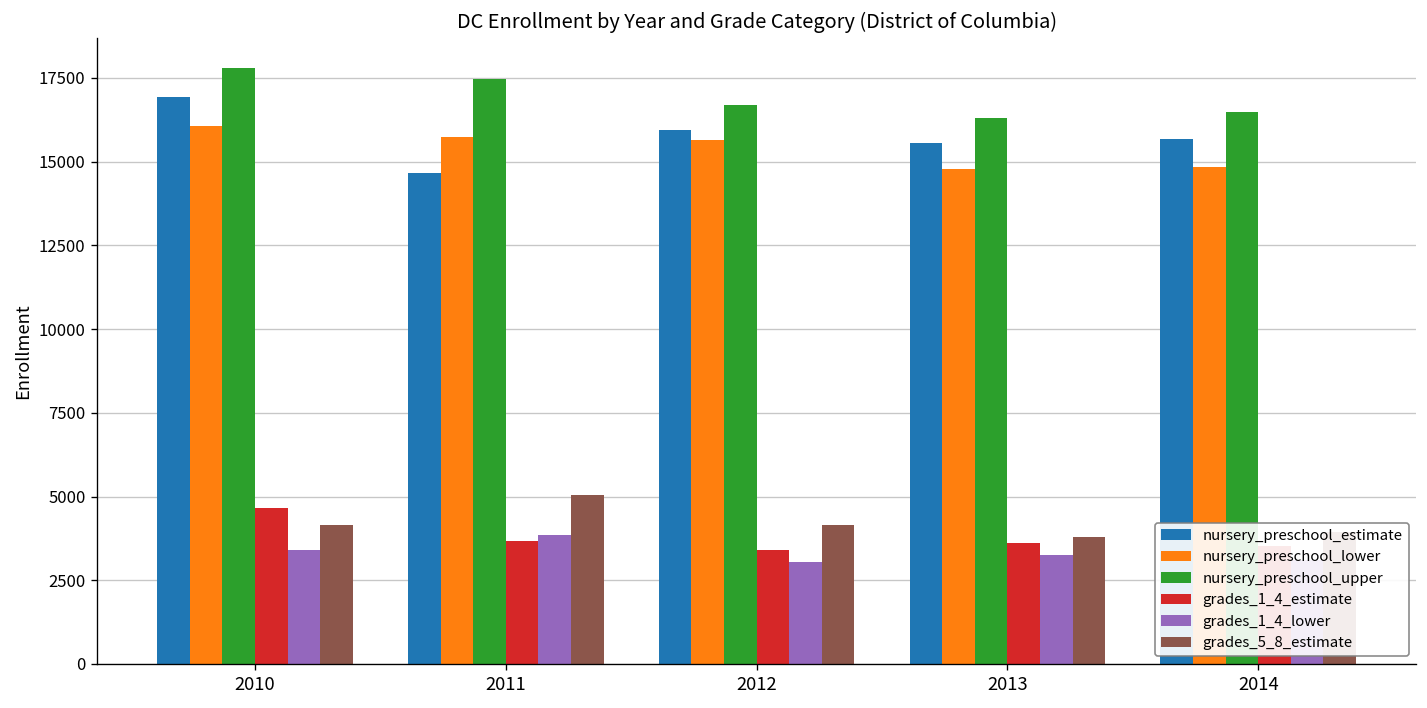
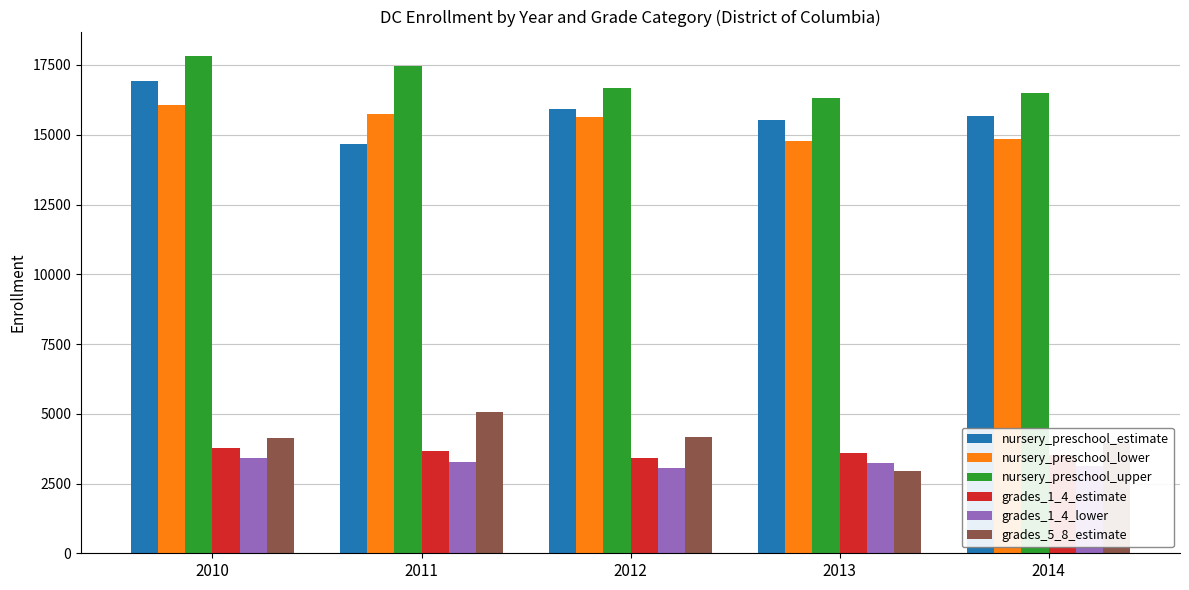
grades_1_4_estimate, 2010: 4700 -> 3800
grades_1_4_lower, 2011: 3900 -> 3300
grades_5_8_estimate, 2013: 3800 -> 2900
